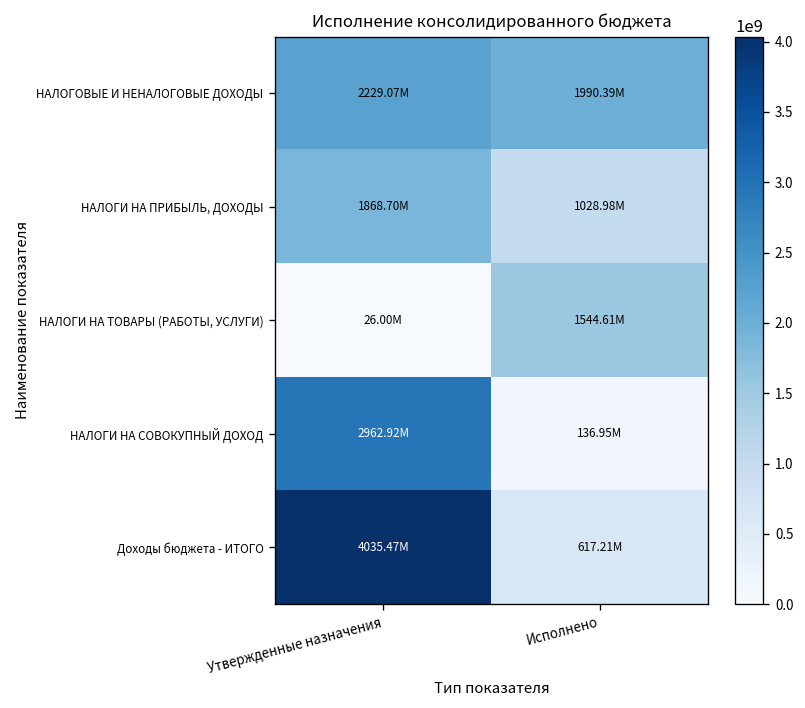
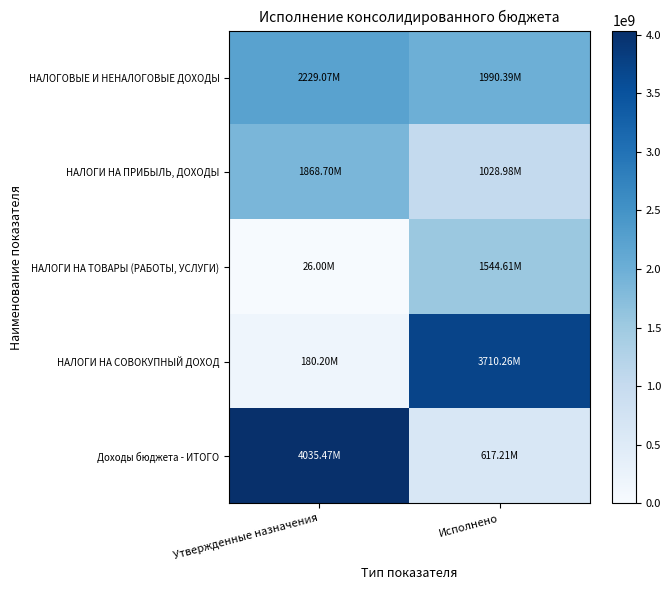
НАЛОГИ НА СОВОКУПНЫЙ ДОХОД, Утвержденные назначения: 2962.92M -> 180.20M
НАЛОГИ НА СОВОКУПНЫЙ ДОХОД, Исполнено: 136.95M -> 3710.26M
